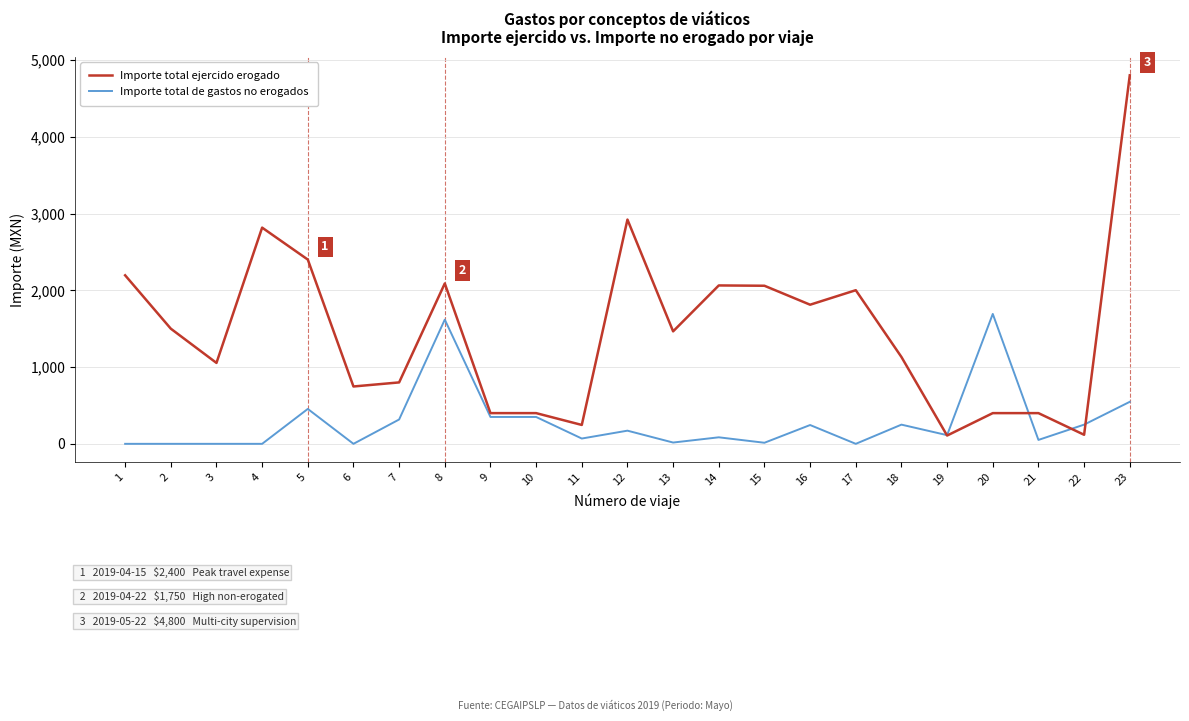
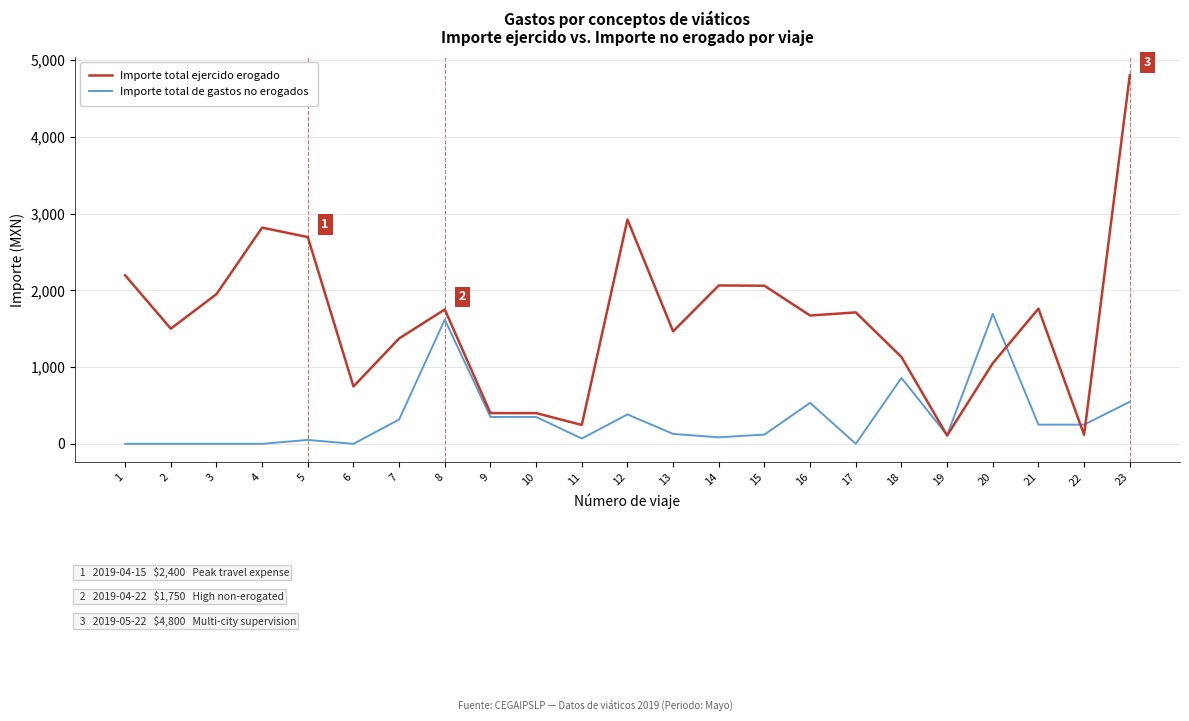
Importe total ejercido erogado, 3: 1,100 -> 2,000
Importe total ejercido erogado, 5: 2,400 -> 2,700
Importe total de gastos no erogados, 5: 500 -> 100
Importe total ejercido erogado, 7: 800 -> 1,400
Importe total ejercido erogado, 8: 2,100 -> 1,800
Importe total de gastos no erogados, 12: 200 -> 400
Importe total de gastos no erogados, 13: 0 -> 100
Importe total de gastos no erogados, 15: 0 -> 100
Importe total ejercido erogado, 16: 1,800 -> 1,700
Importe total de gastos no erogados, 16: 200 -> 500
Importe total ejercido erogado, 17: 2,000 -> 1,700
Importe total de gastos no erogados, 18: 300 -> 900
Importe total ejercido erogado, 20: 400 -> 1,100
Importe total ejercido erogado, 21: 400 -> 1,800
Importe total de gastos no erogados, 21: 100 -> 300
